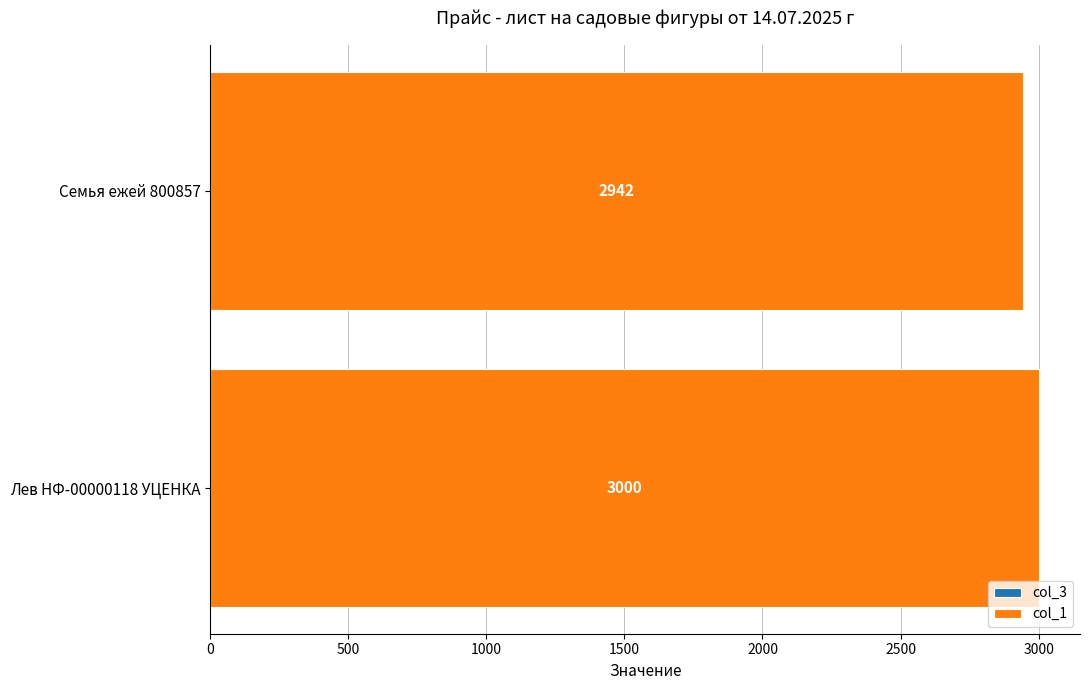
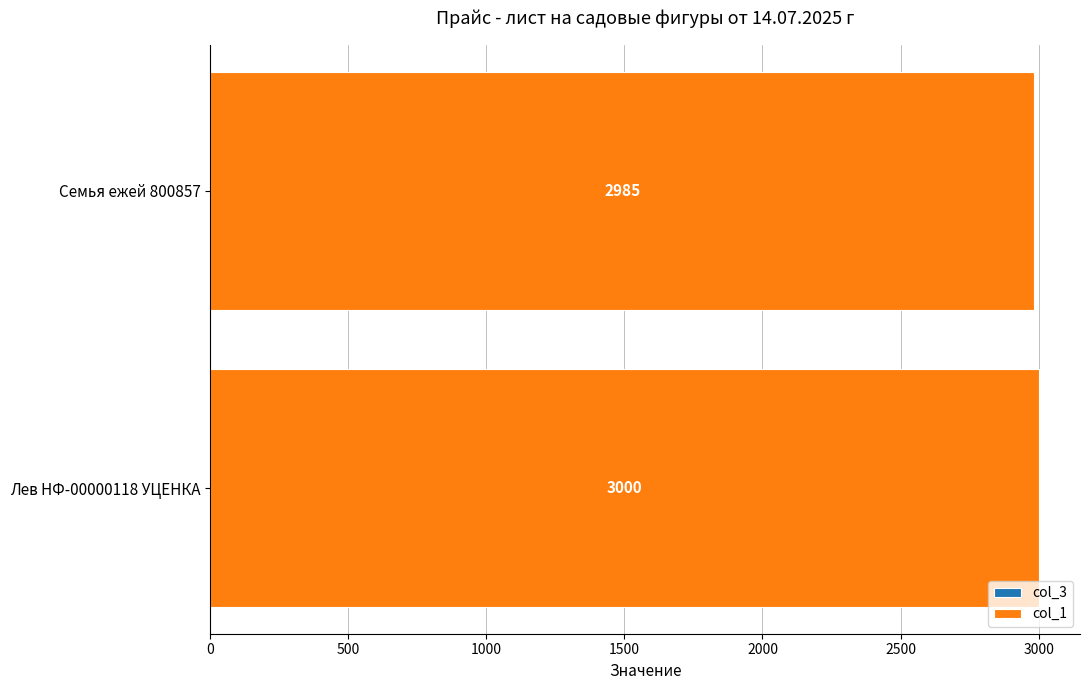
col_1, Семья ежей 800857: 2942 -> 2985
